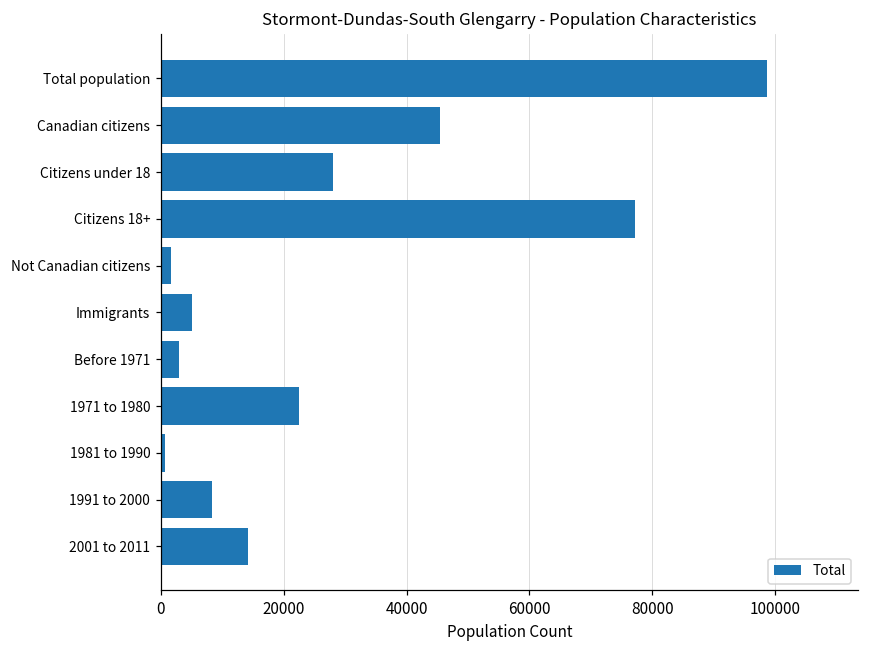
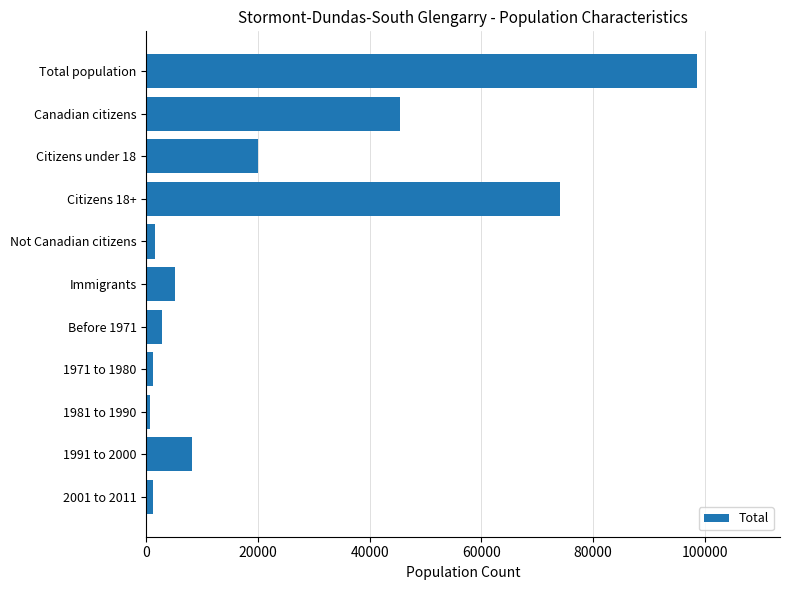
Citizens under 18: 28000 -> 20000
Citizens 18+: 77000 -> 74000
1971 to 1980: 22000 -> 1000
2001 to 2011: 14000 -> 1000
